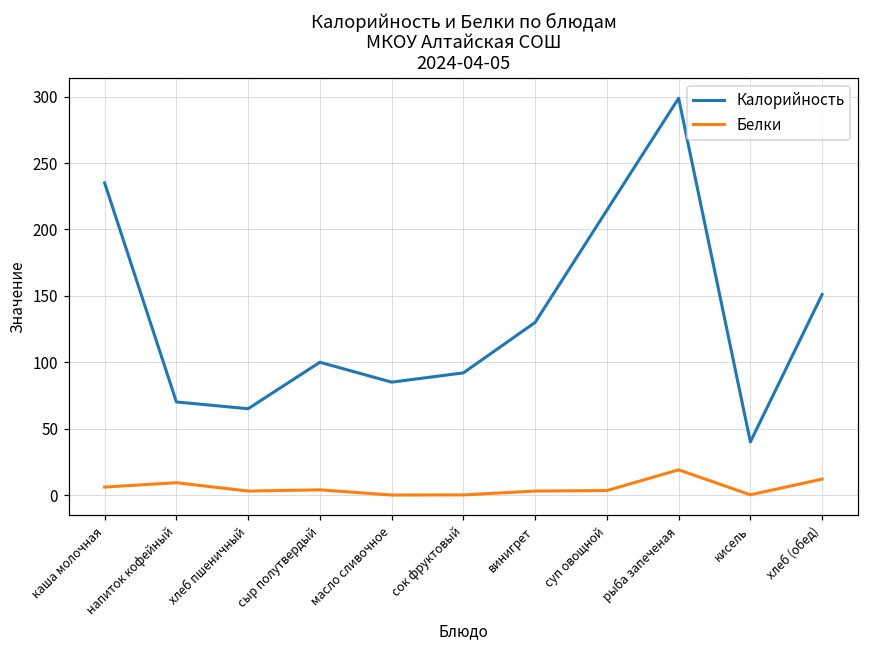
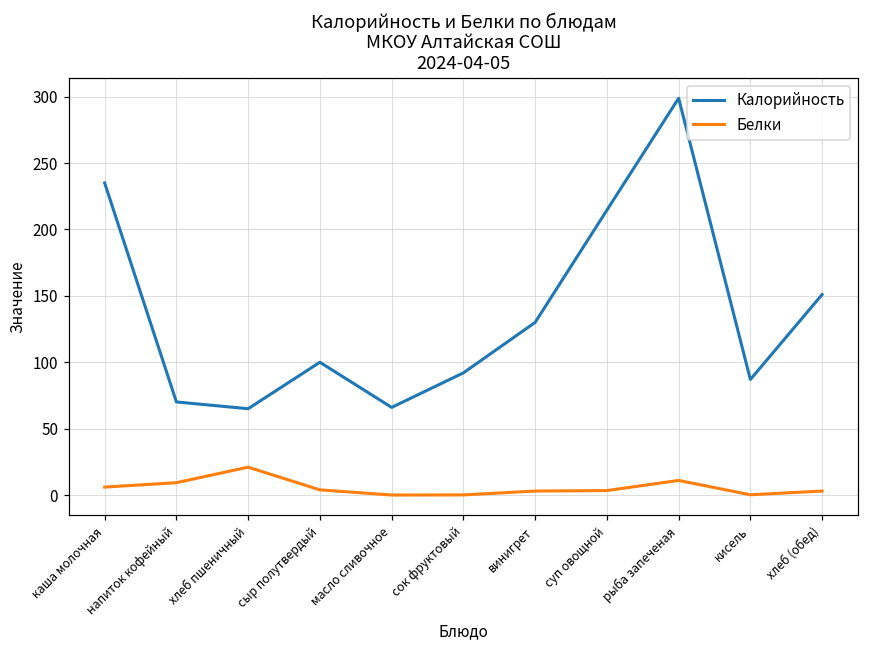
Белки, хлеб пшеничный: 3 -> 21
Калорийность, масло сливочное: 85 -> 66
Белки, рыба запеченая: 19 -> 11
Калорийность, кисель: 40 -> 87
Белки, хлеб (обед): 12 -> 3
